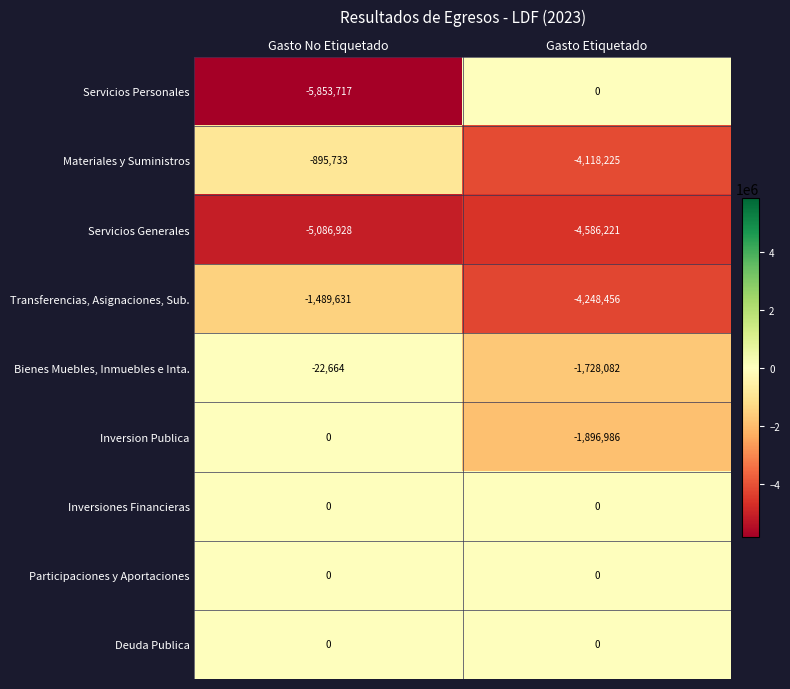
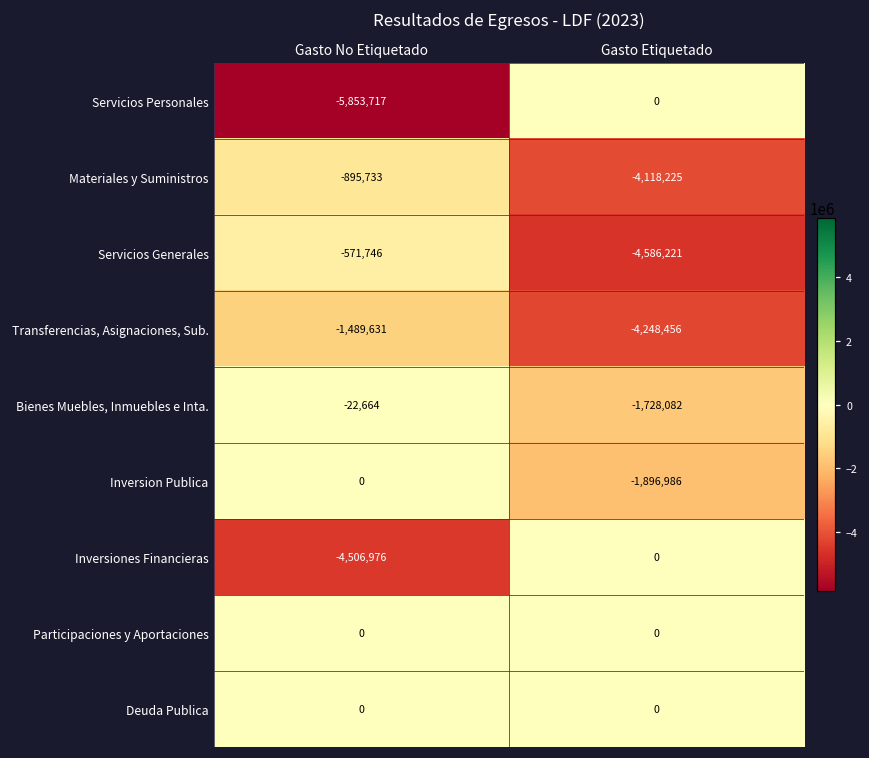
Servicios Generales, Gasto No Etiquetado: -5,086,928 -> -571,746
Inversiones Financieras, Gasto No Etiquetado: 0 -> -4,506,976
